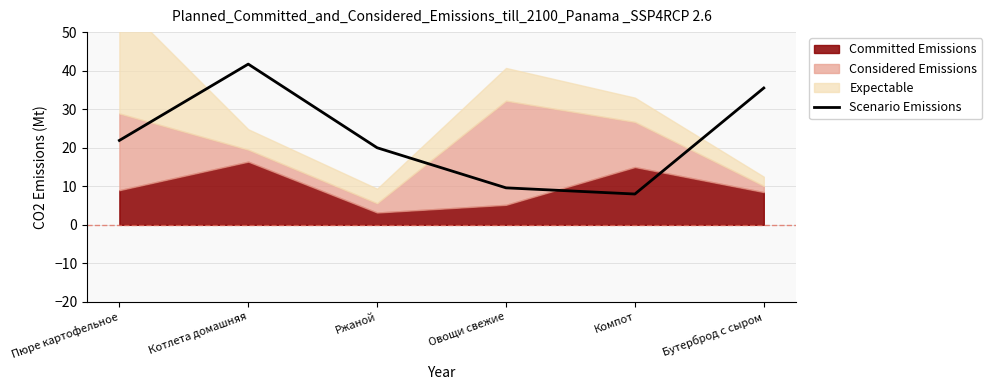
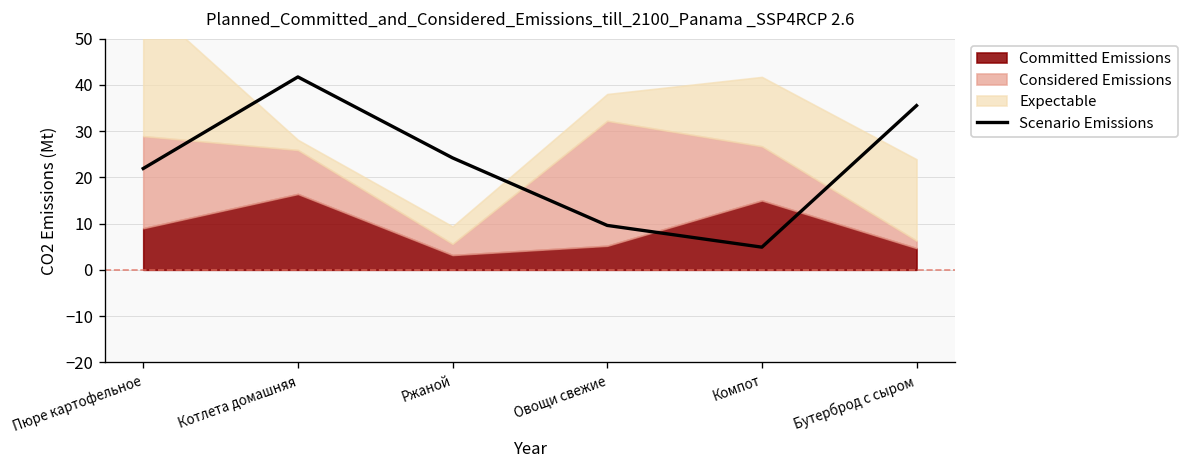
Considered Emissions, Котлета домашняя: 3 -> 10
Expectable, Котлета домашняя: 5 -> 2
Scenario Emissions, Ржаной: 20 -> 24
Expectable, Овощи свежие: 9 -> 6
Scenario Emissions, Компот: 8 -> 5
Expectable, Компот: 6 -> 15
Committed Emissions, Бутерброд с сыром: 9 -> 5
Expectable, Бутерброд с сыром: 2 -> 18
